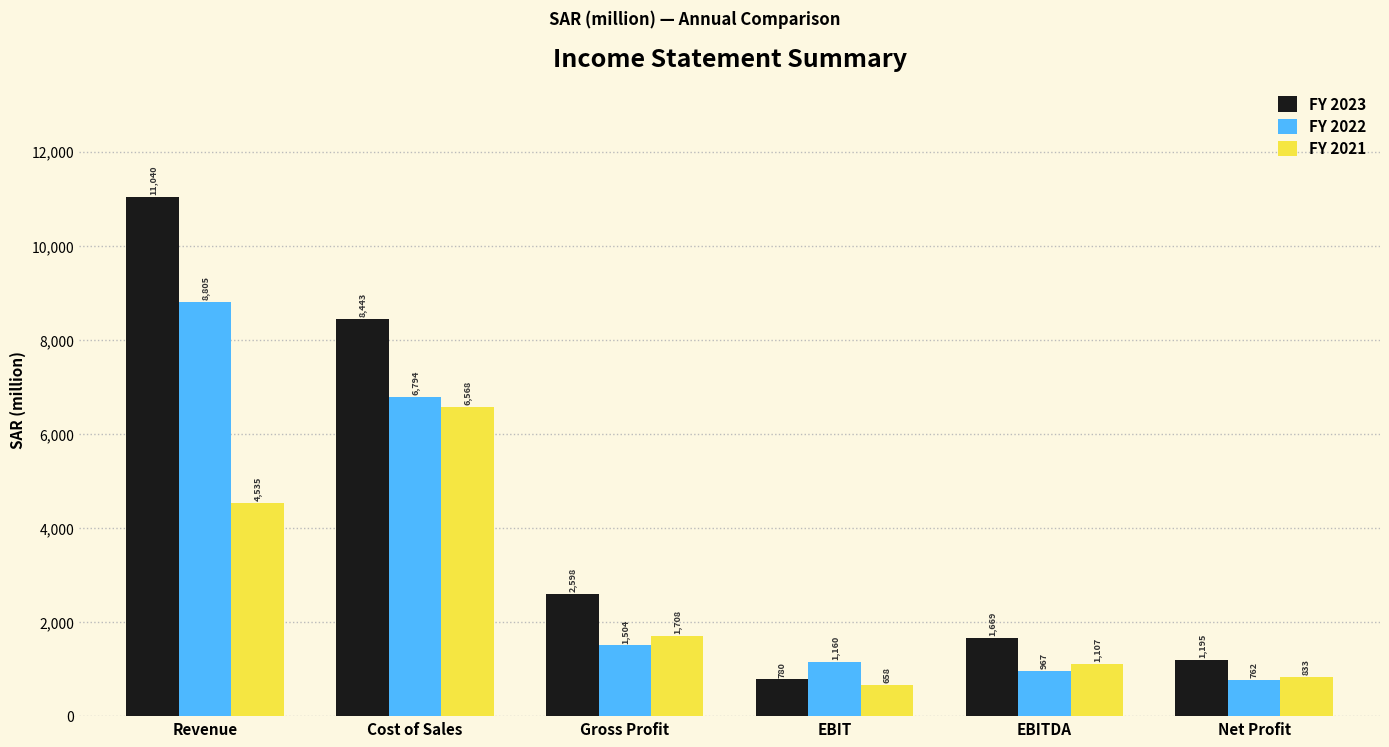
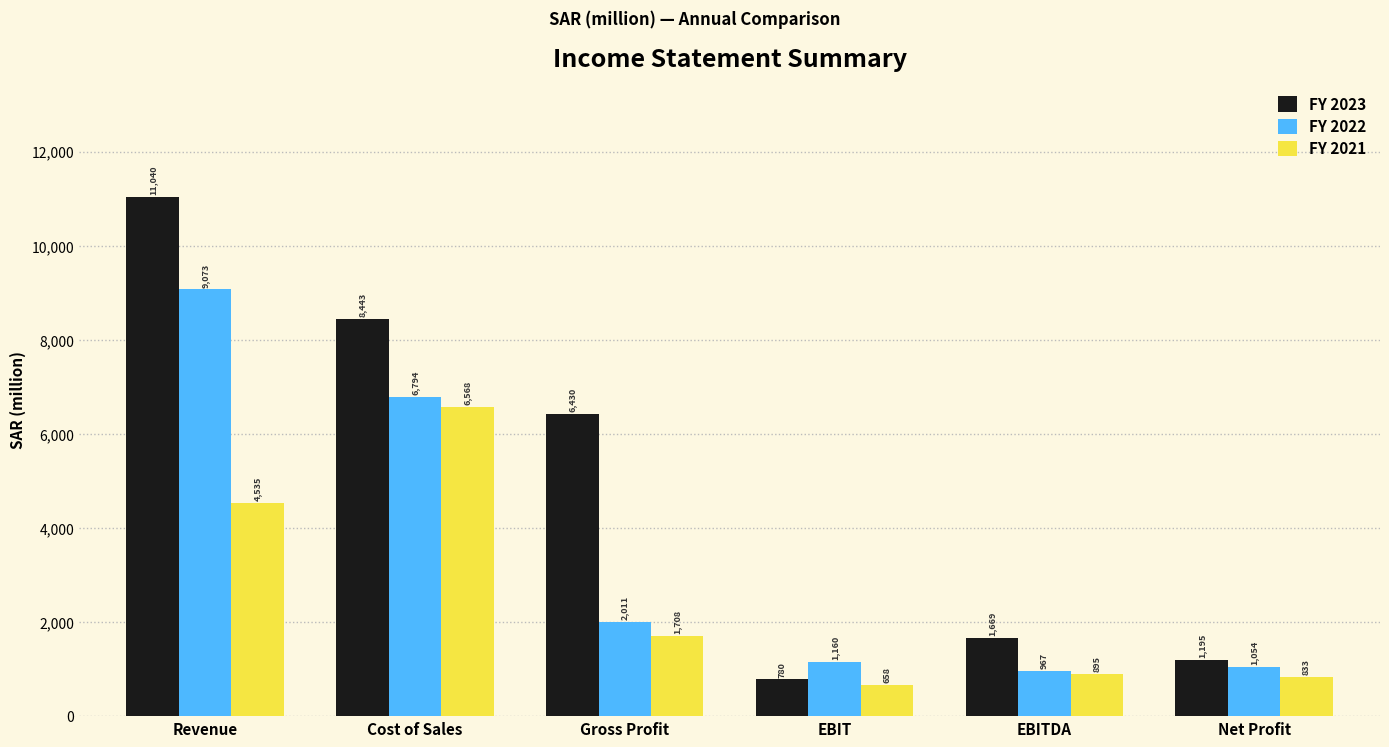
FY 2022, Revenue: 8,805 -> 9,073
FY 2023, Gross Profit: 2,598 -> 6,430
FY 2022, Gross Profit: 1,504 -> 2,011
FY 2021, EBITDA: 1,107 -> 895
FY 2022, Net Profit: 762 -> 1,054
